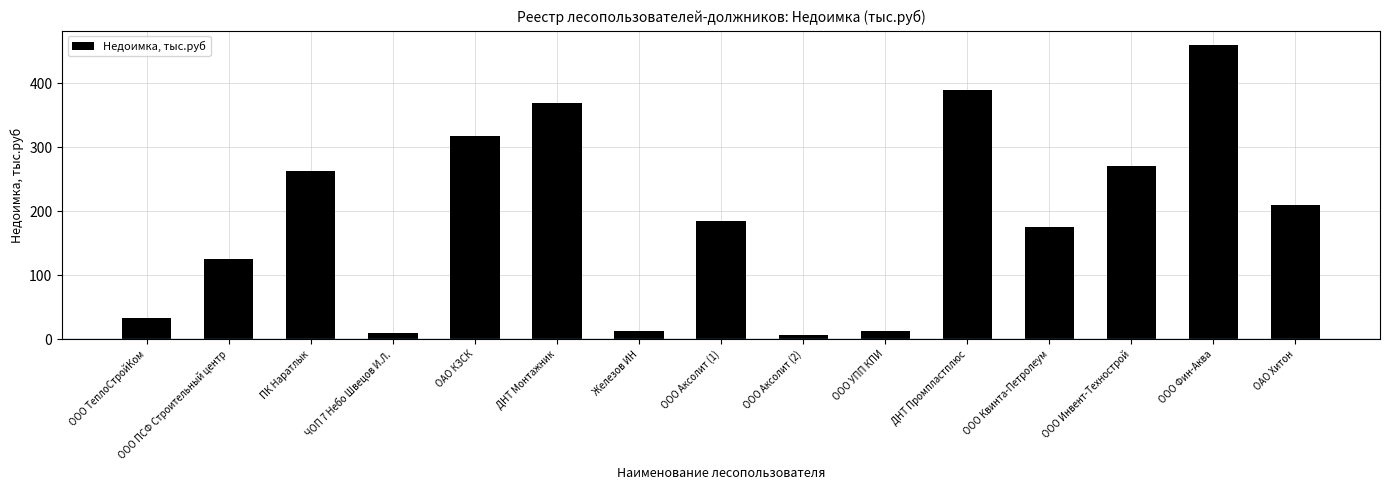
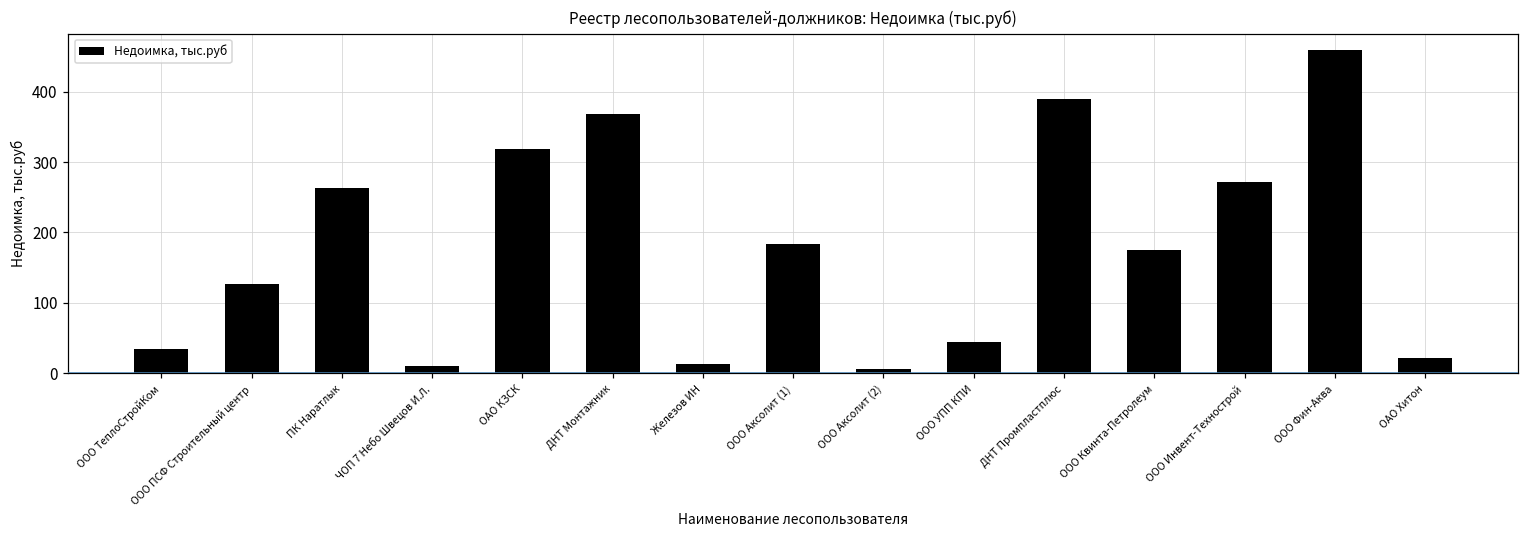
ООО УПП КПИ: 10 -> 40
ОАО Хитон: 210 -> 20
